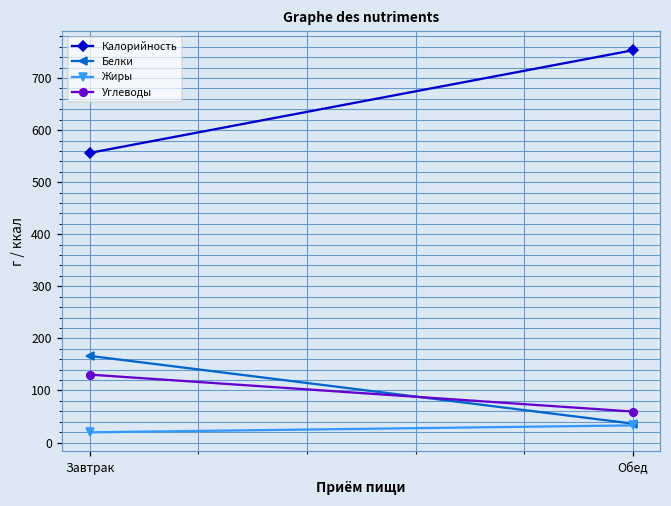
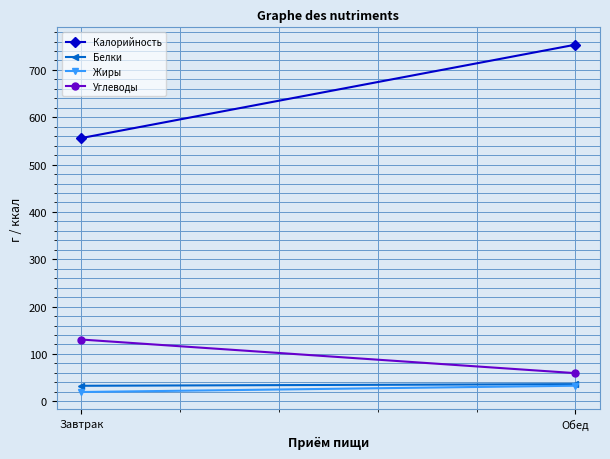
Белки, Завтрак: 170 -> 30
